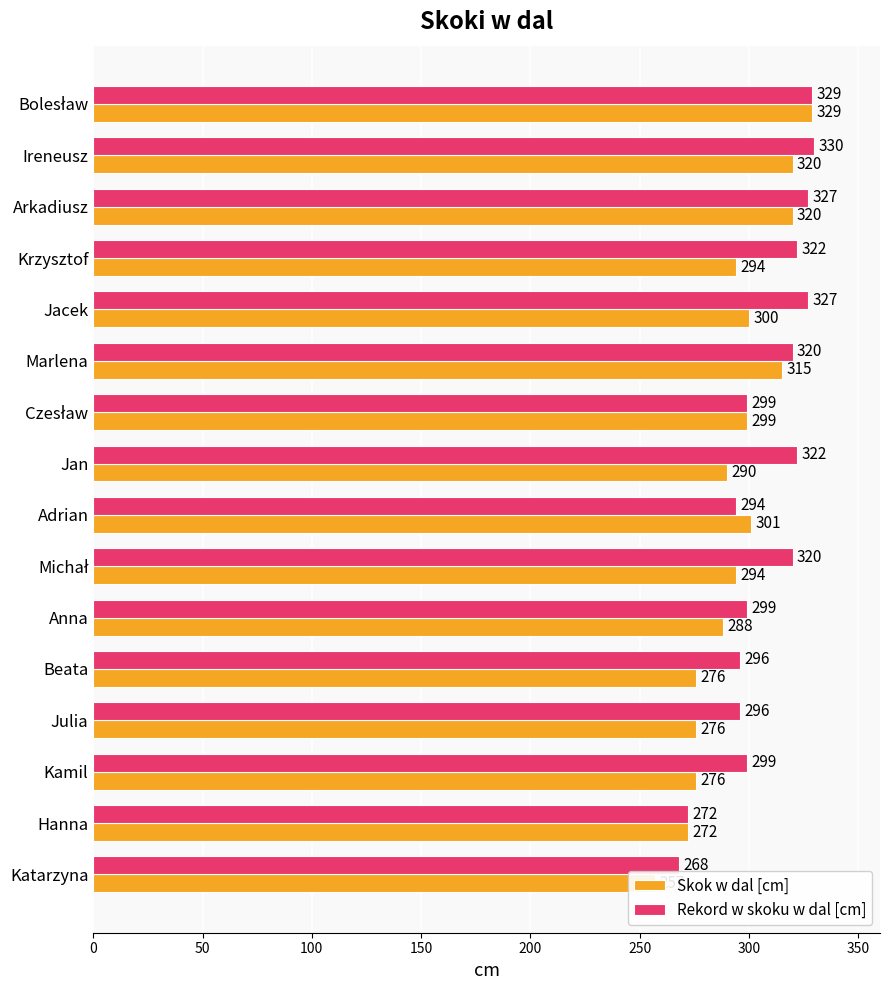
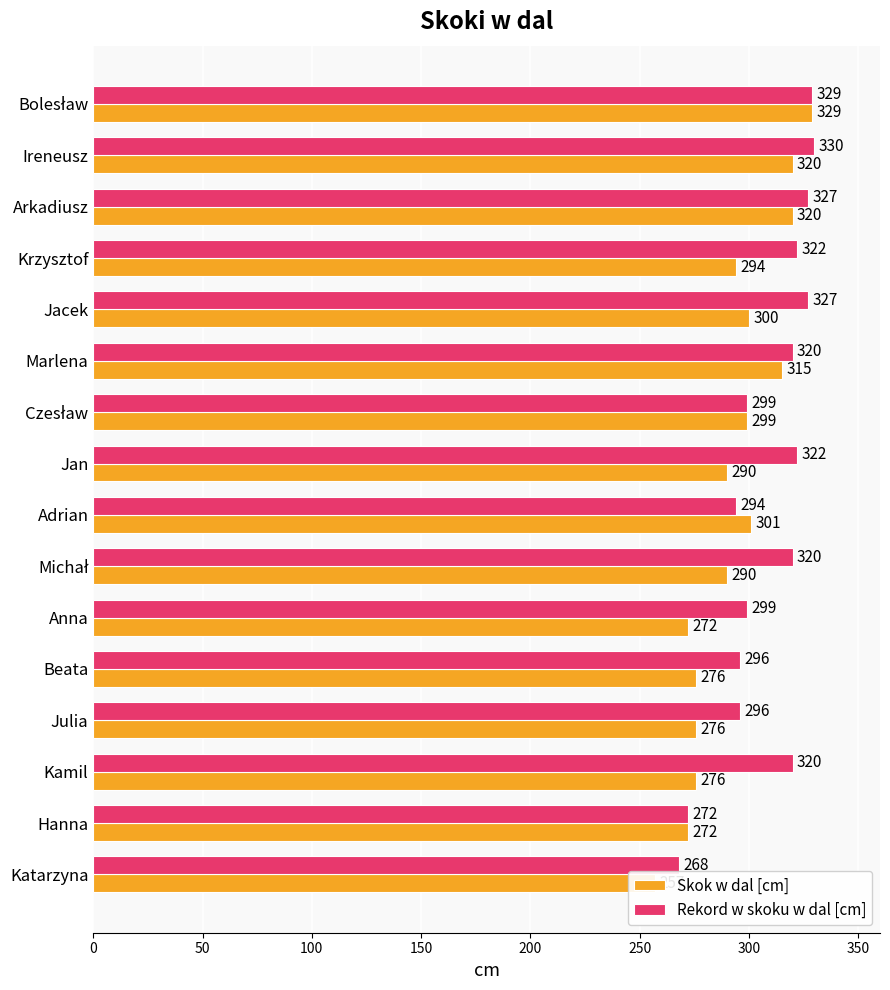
Skok w dal [cm], Michał: 294 -> 290
Skok w dal [cm], Anna: 288 -> 272
Rekord w skoku w dal [cm], Kamil: 299 -> 320
